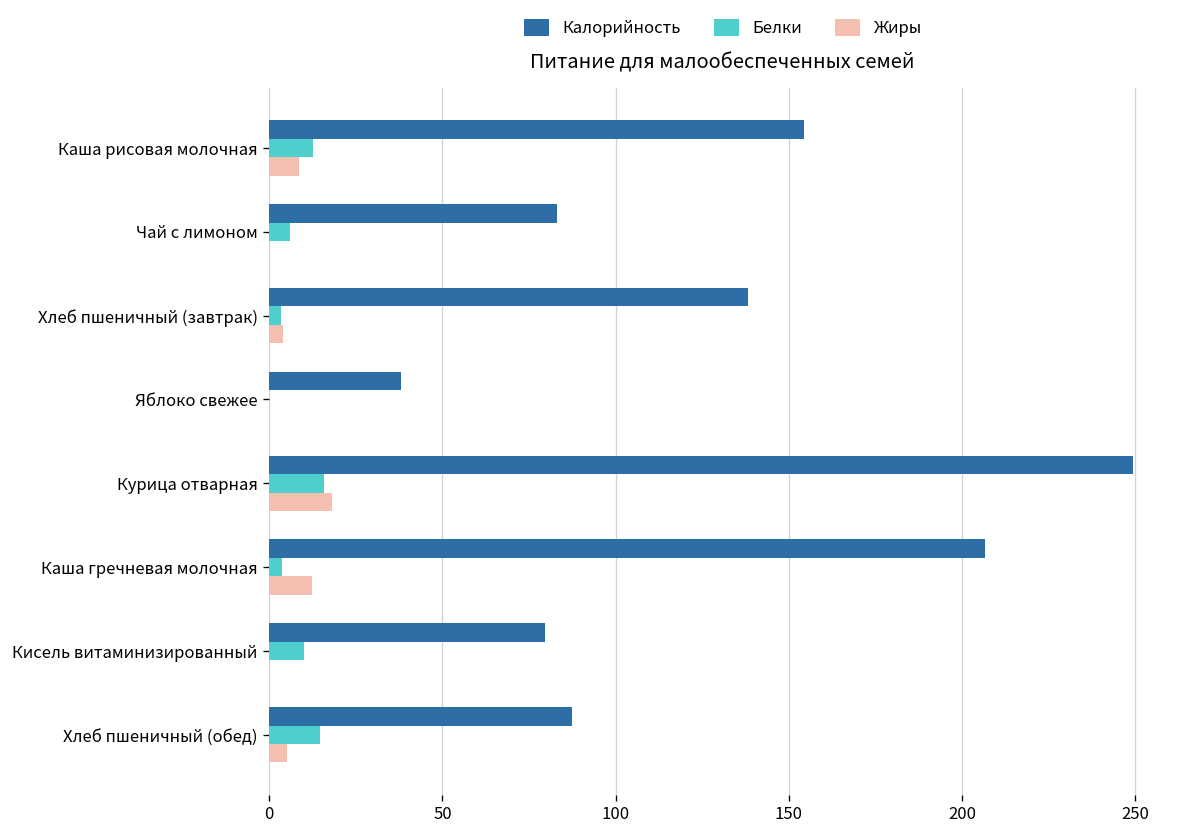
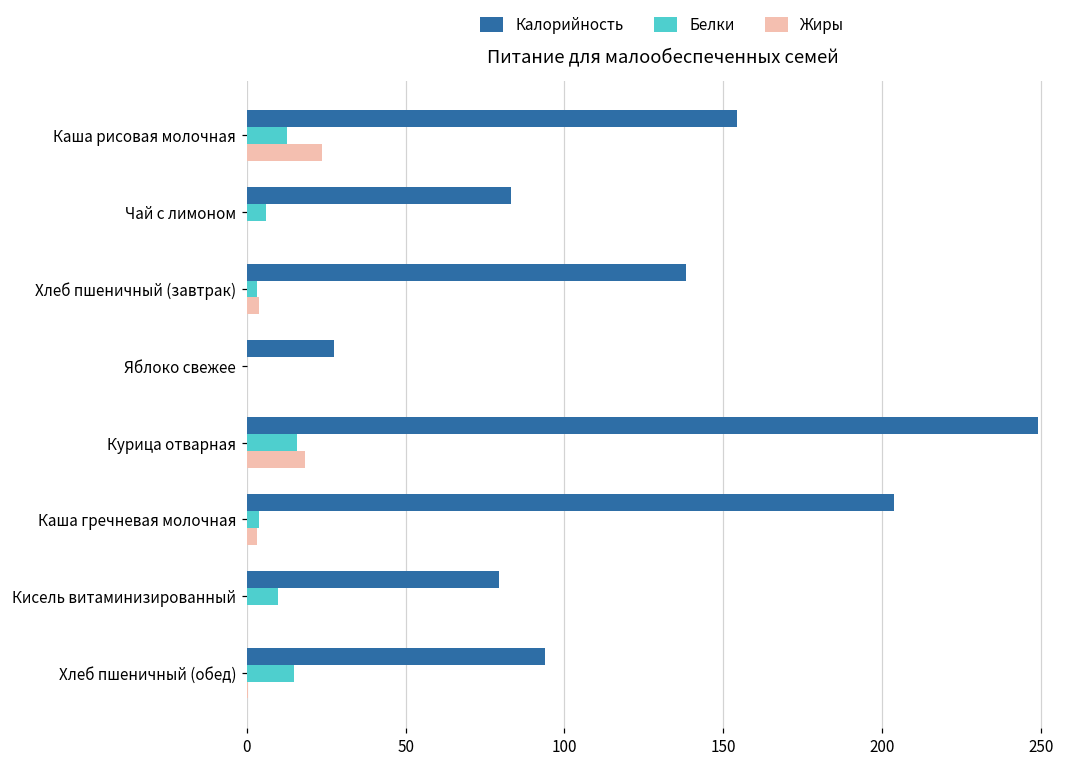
Жиры, Каша рисовая молочная: 9 -> 24
Калорийность, Яблоко свежее: 38 -> 28
Калорийность, Каша гречневая молочная: 207 -> 204
Жиры, Каша гречневая молочная: 12 -> 3
Калорийность, Хлеб пшеничный (обед): 88 -> 94
Жиры, Хлеб пшеничный (обед): 5 -> 0
